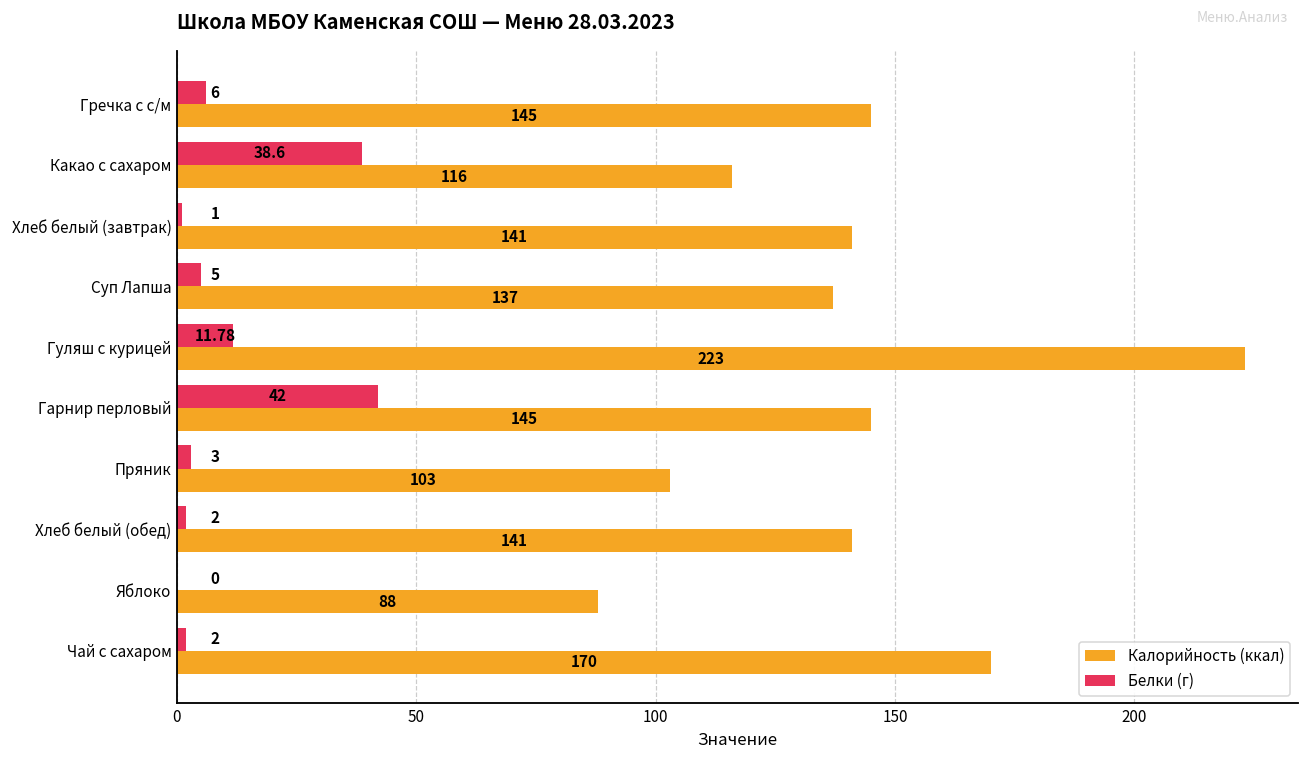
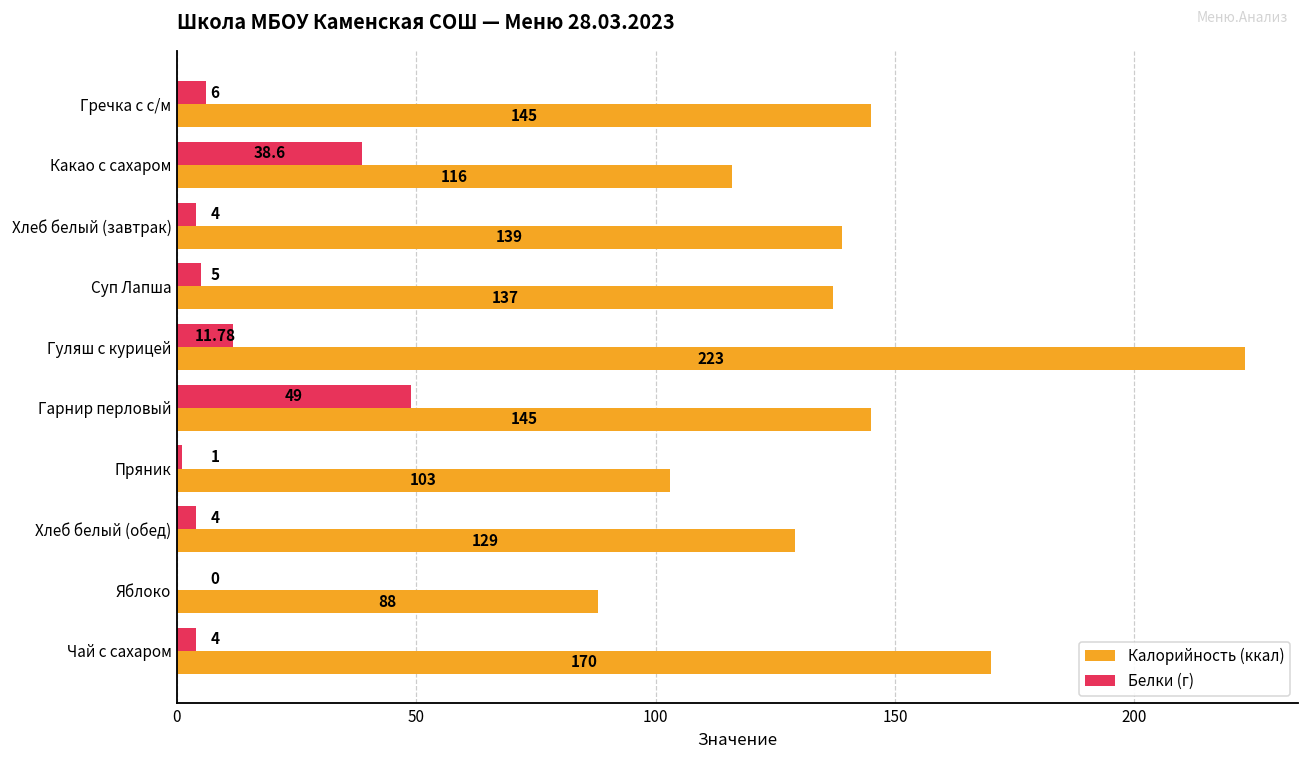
Белки (г), Хлеб белый (завтрак): 1 -> 4
Калорийность (ккал), Хлеб белый (завтрак): 141 -> 139
Белки (г), Гарнир перловый: 42 -> 49
Белки (г), Пряник: 3 -> 1
Белки (г), Хлеб белый (обед): 2 -> 4
Калорийность (ккал), Хлеб белый (обед): 141 -> 129
Белки (г), Чай с сахаром: 2 -> 4
